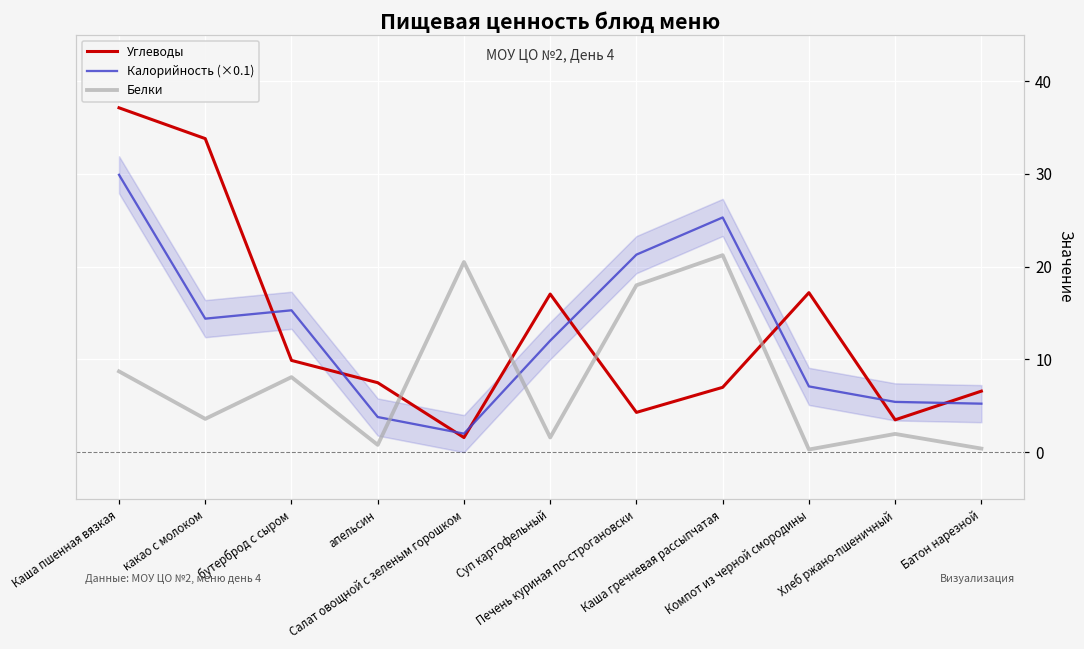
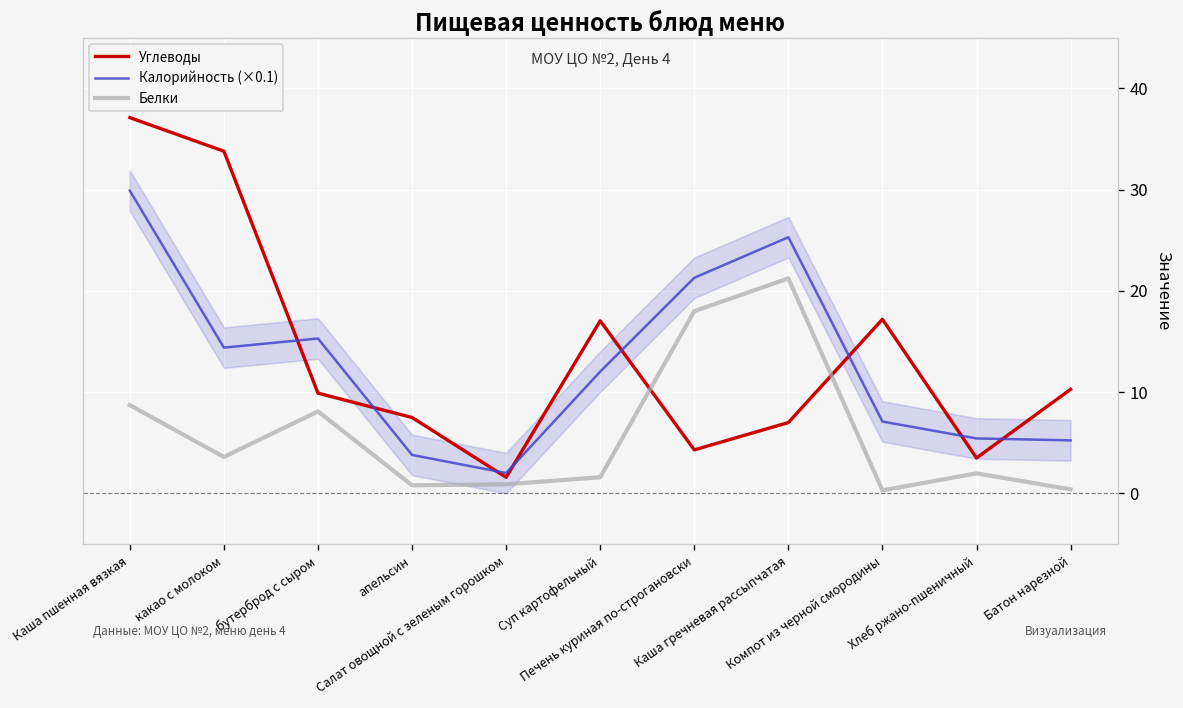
Белки, Салат овощной с зеленым горошком: 21 -> 1
Углеводы, Батон нарезной: 7 -> 10
